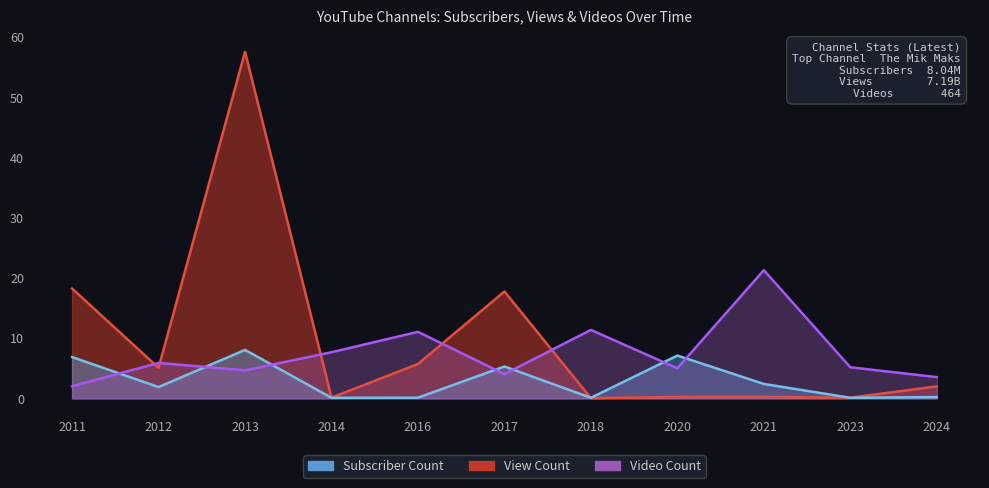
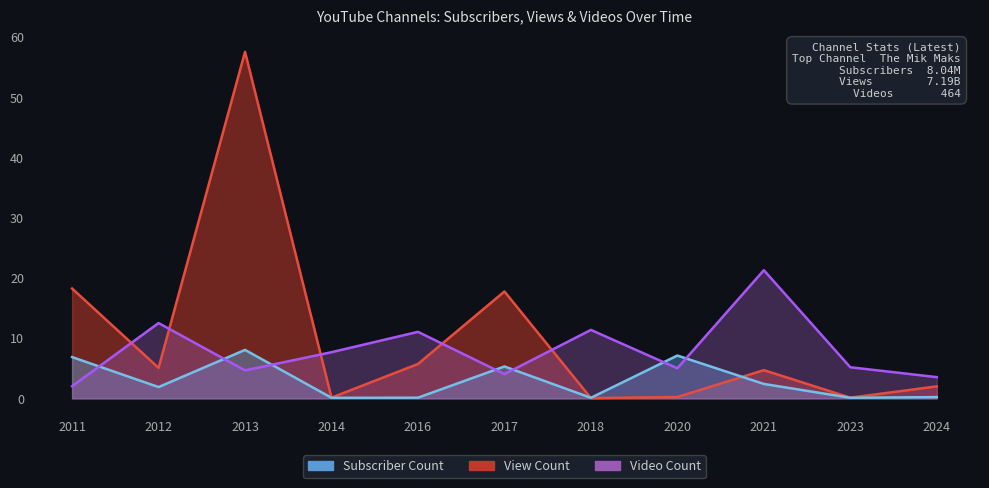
Video Count, 2012: 6 -> 13
View Count, 2021: 0 -> 5
